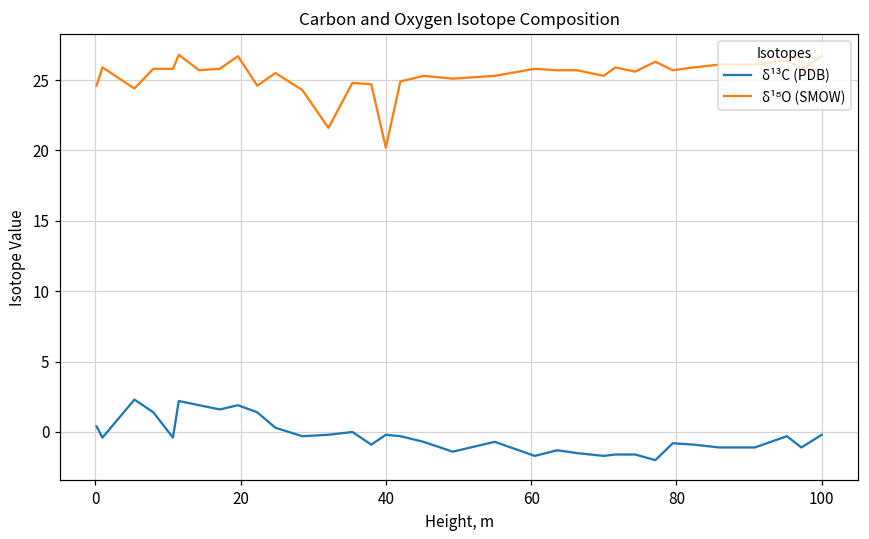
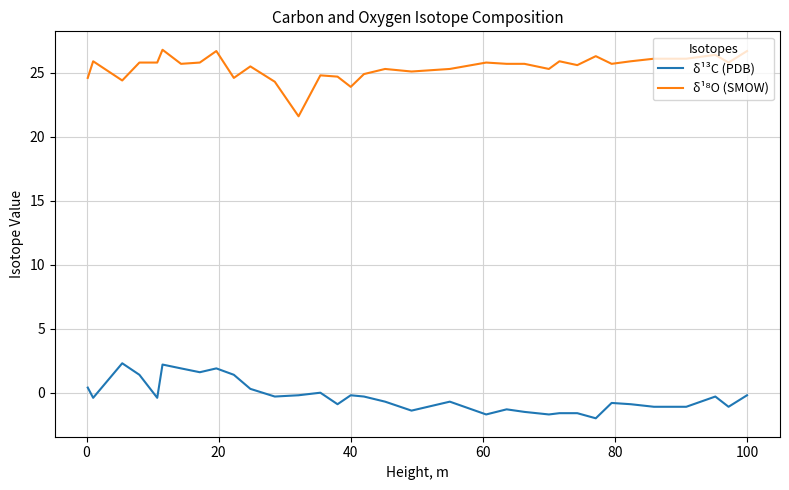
δ¹⁸O (SMOW), 40: 20.2 -> 23.9
